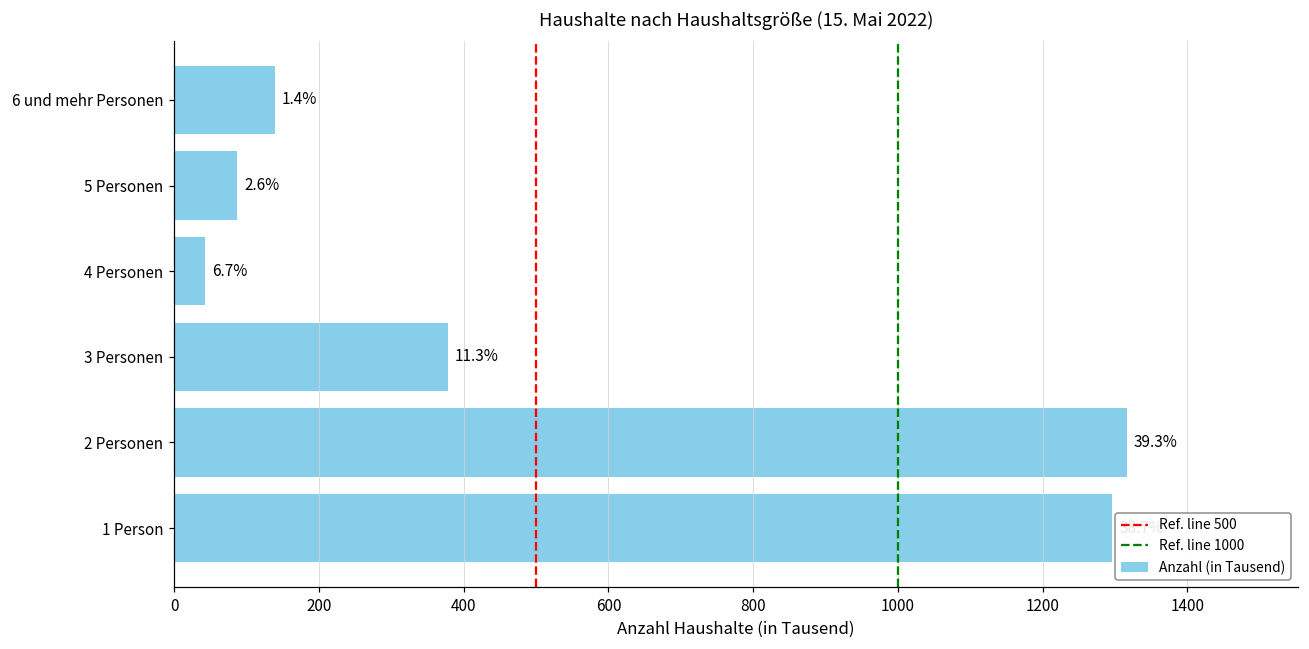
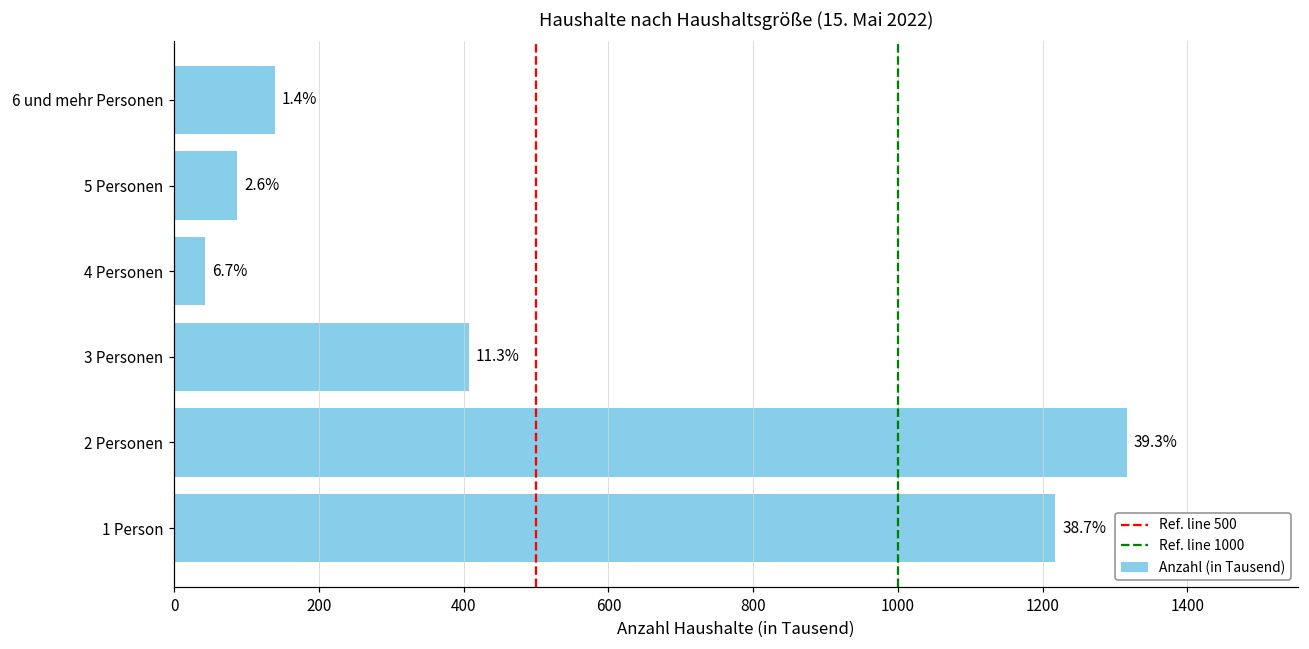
3 Personen: 380 -> 410
1 Person: 1300 -> 1220
